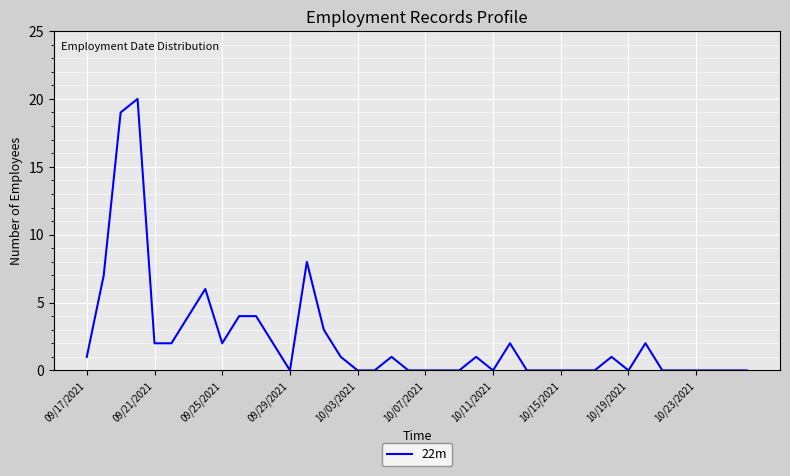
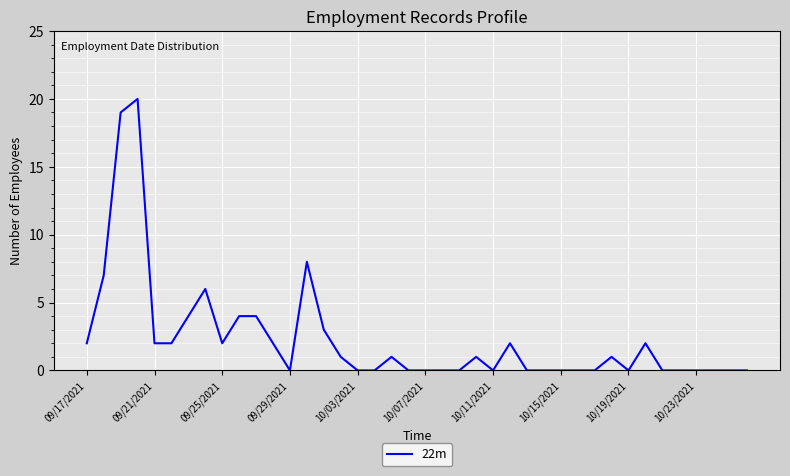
09/17/2021: 1 -> 2
